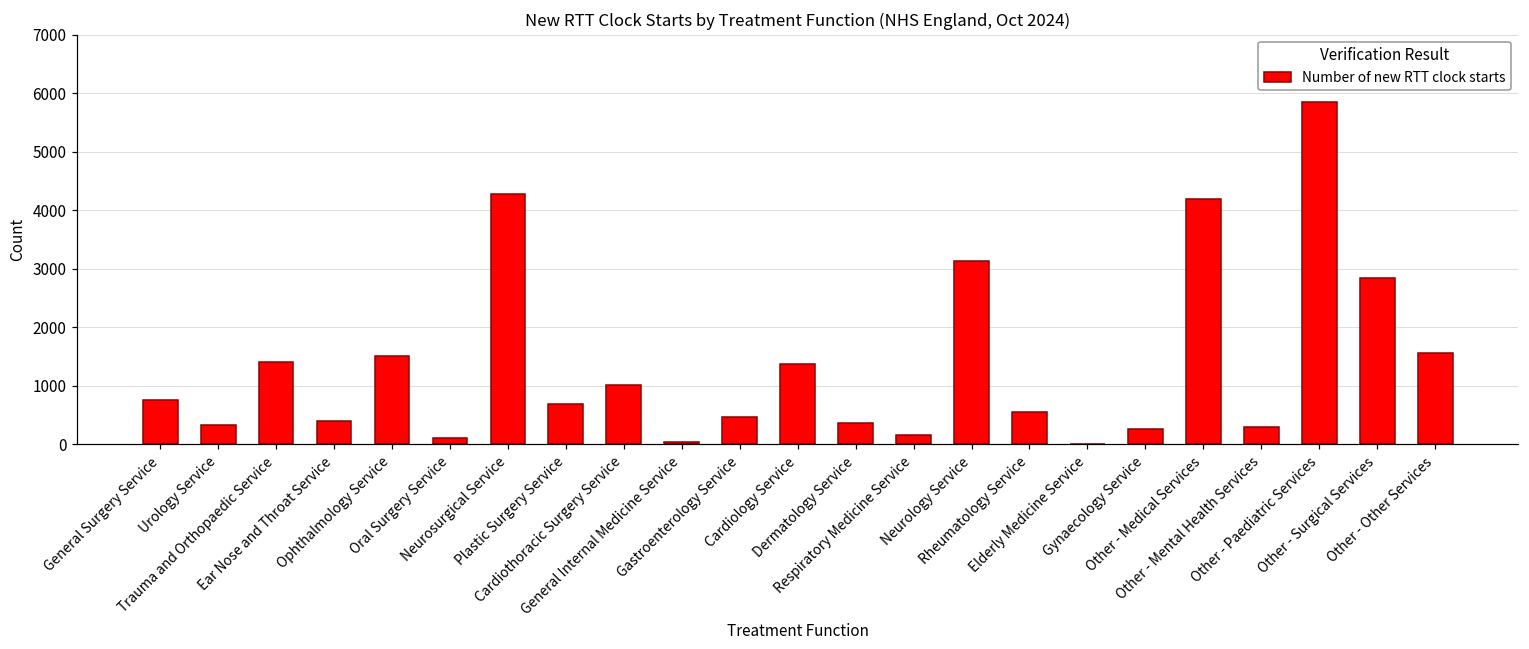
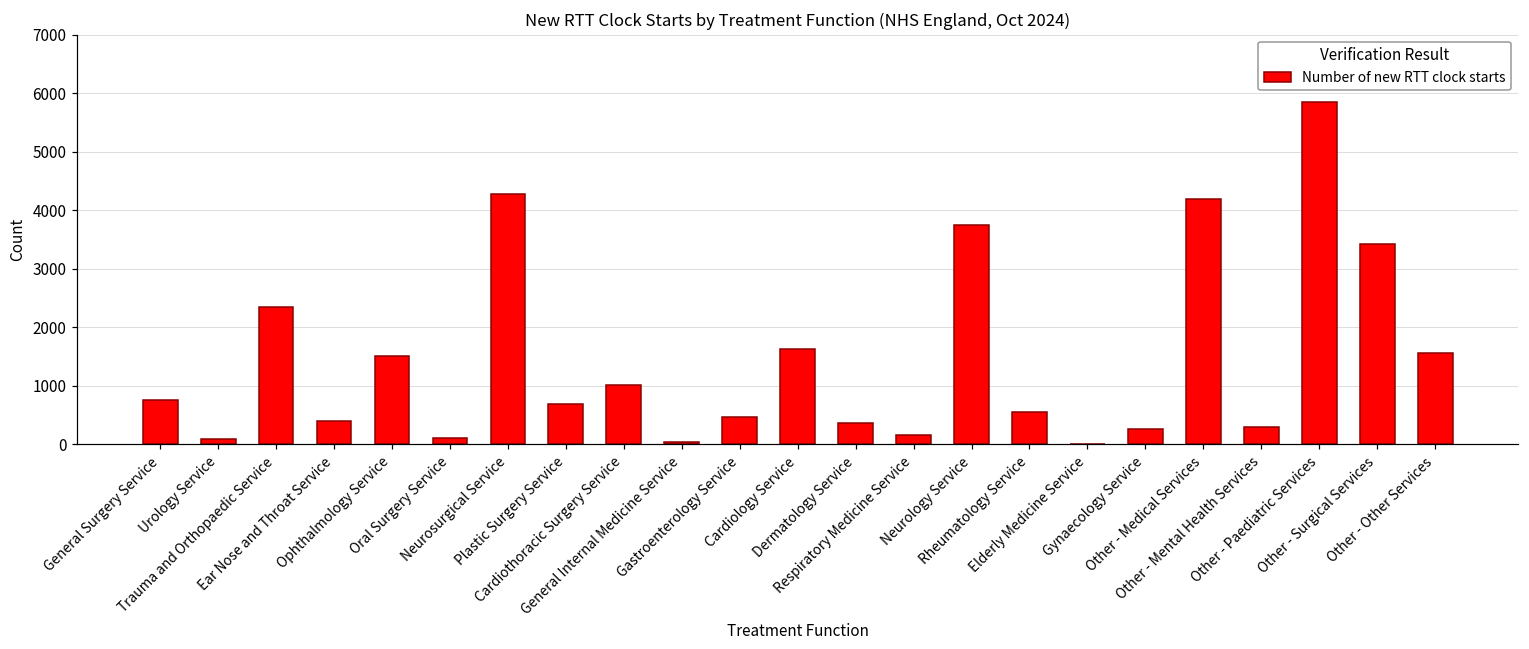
Urology Service: 300 -> 100
Trauma and Orthopaedic Service: 1400 -> 2300
Cardiology Service: 1400 -> 1600
Neurology Service: 3100 -> 3800
Other - Surgical Services: 2900 -> 3400
